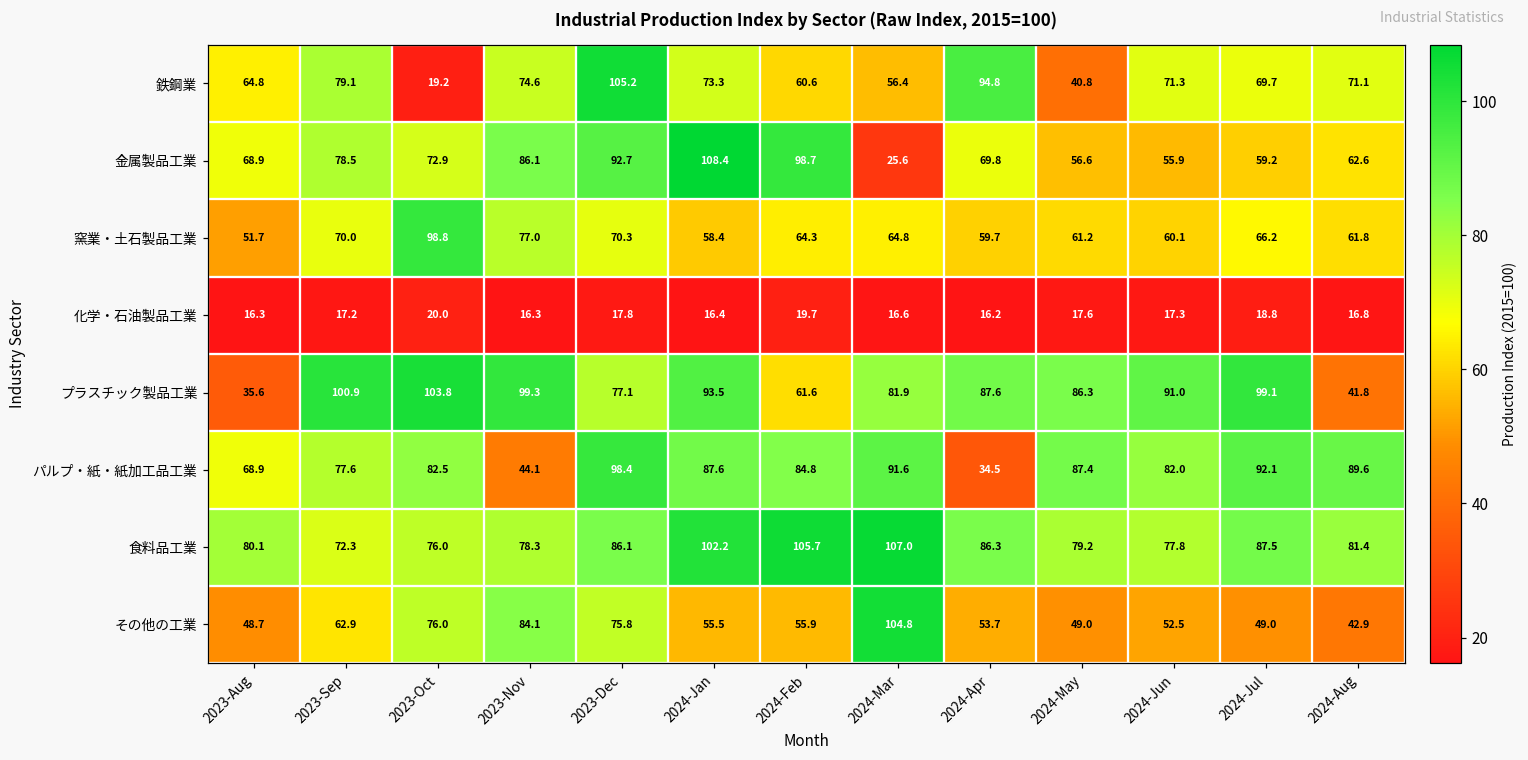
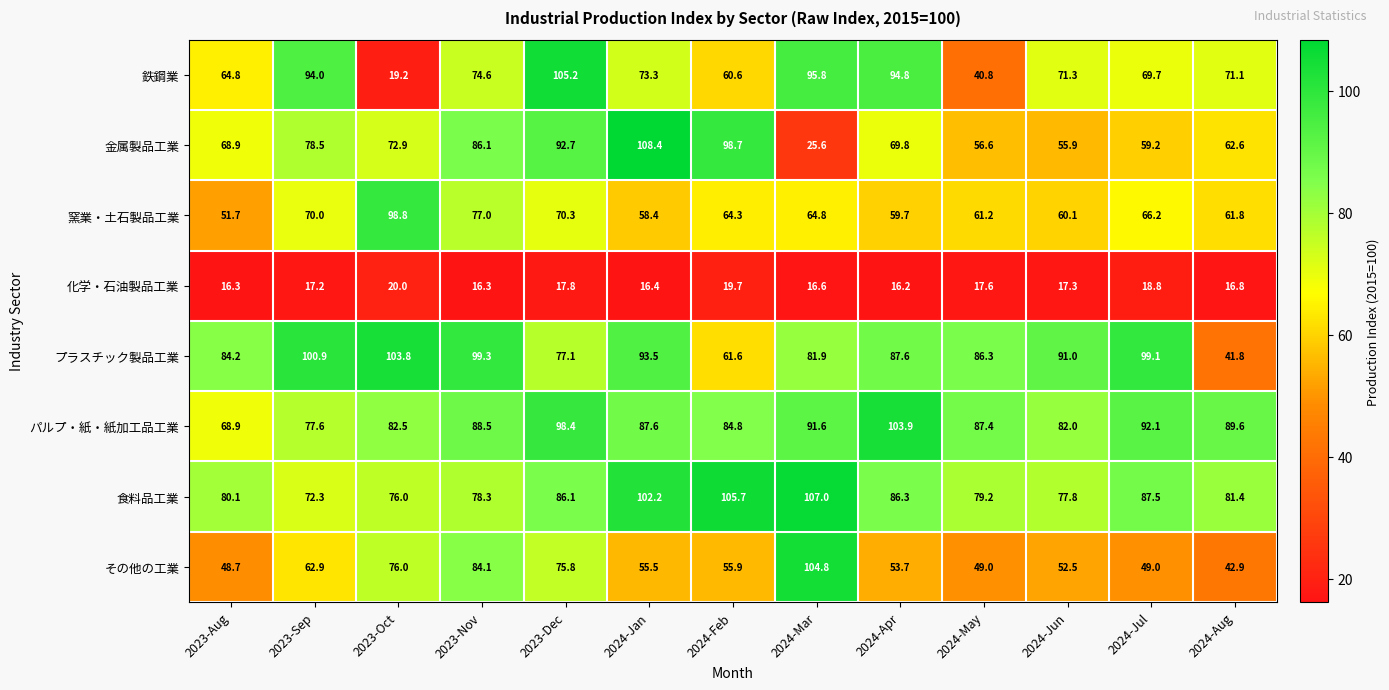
鉄鋼業, 2023-Sep: 79.1 -> 94.0
鉄鋼業, 2024-Mar: 56.4 -> 95.8
プラスチック製品工業, 2023-Aug: 35.6 -> 84.2
パルプ・紙・紙加工品工業, 2023-Nov: 44.1 -> 88.5
パルプ・紙・紙加工品工業, 2024-Apr: 34.5 -> 103.9
